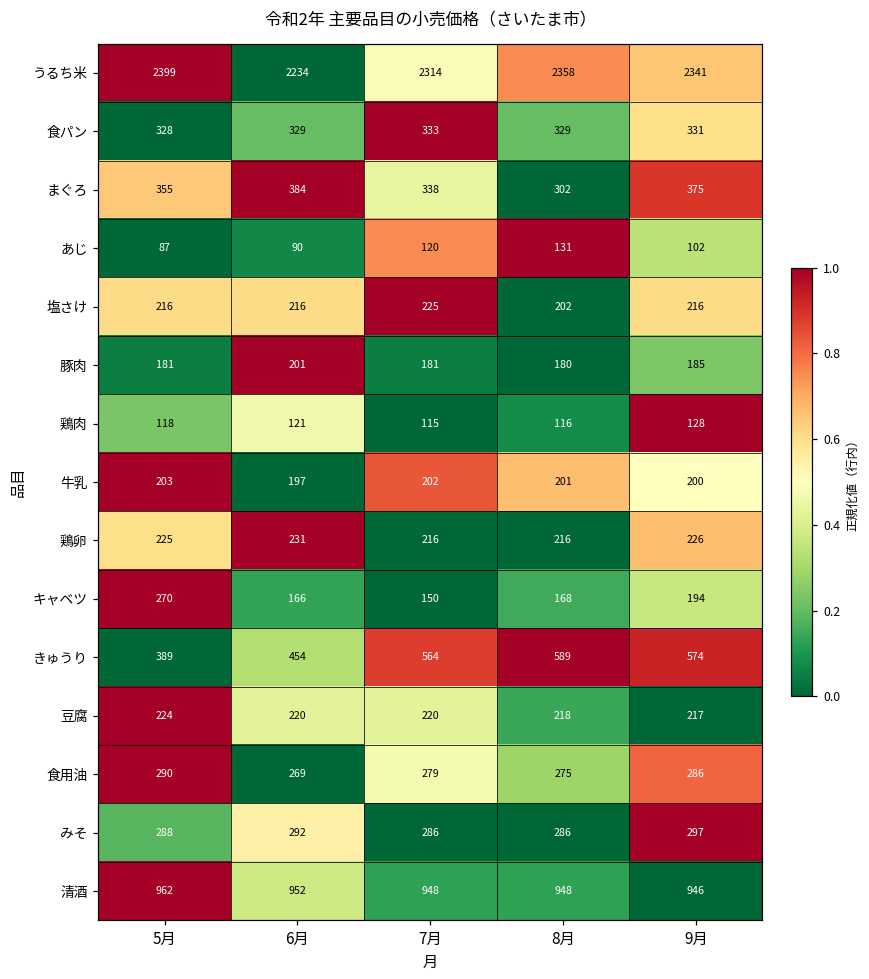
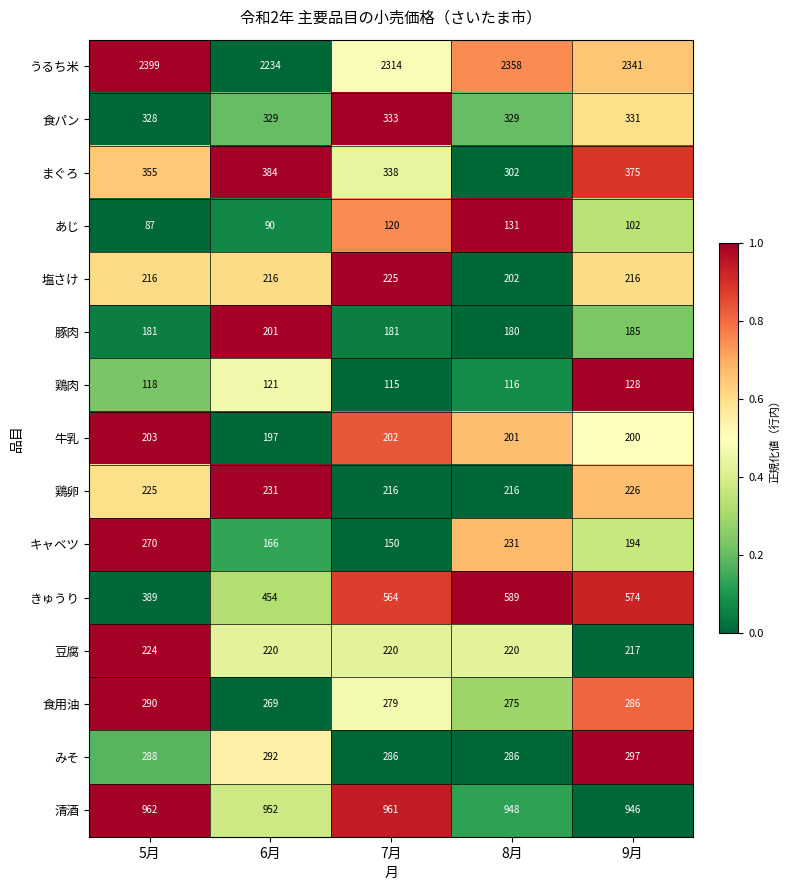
キャベツ, 8月: 168 -> 231
豆腐, 8月: 218 -> 220
清酒, 7月: 948 -> 961
